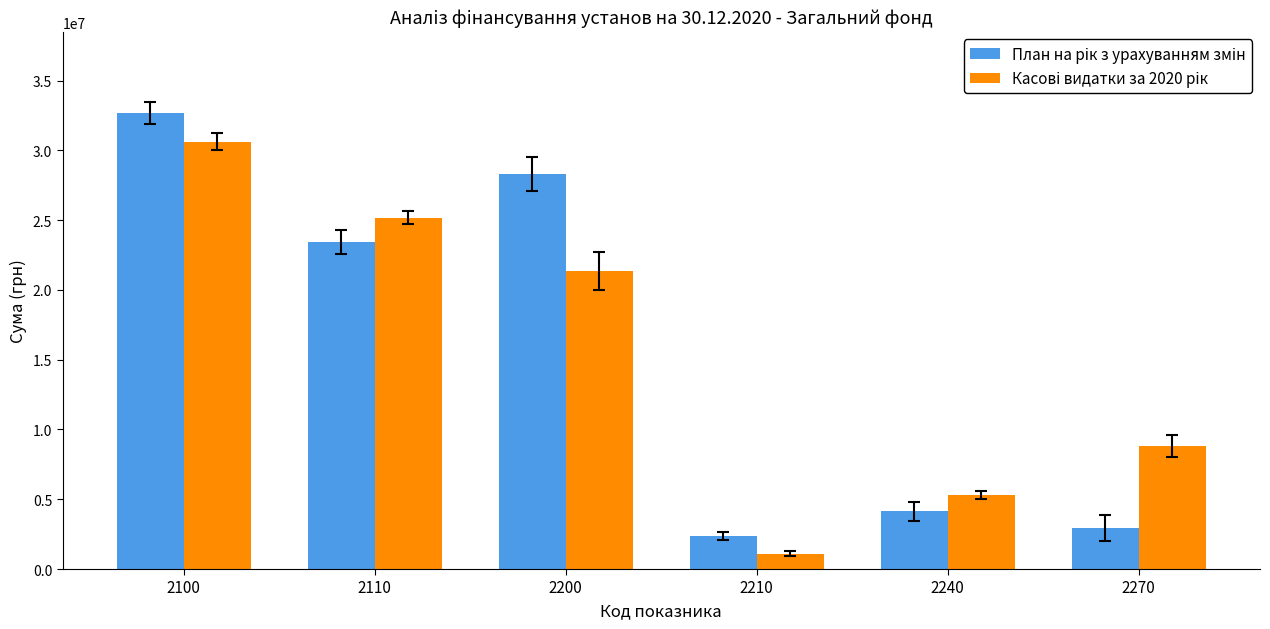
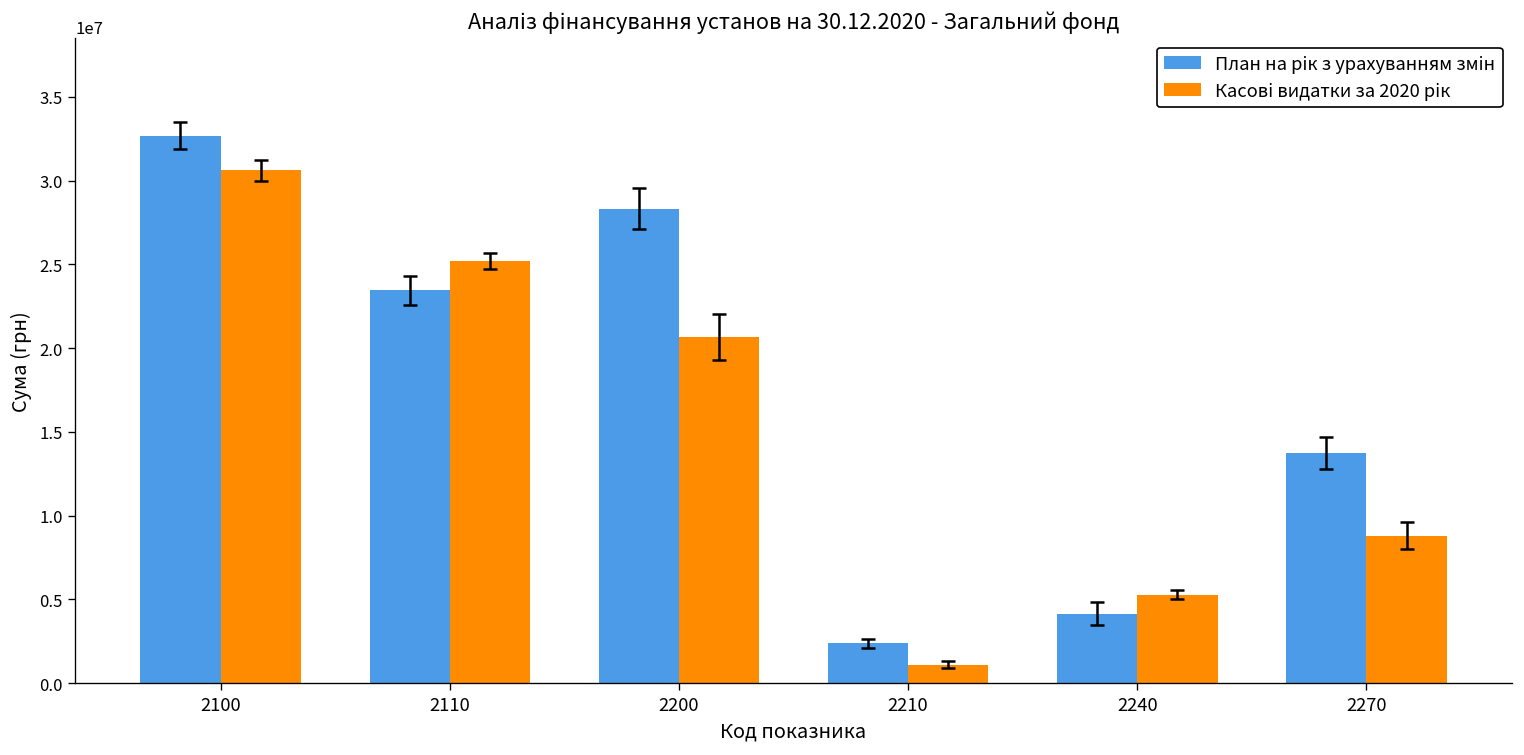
Касові видатки за 2020 рік, 2200: 21400000 -> 20700000
План на рік з урахуванням змін, 2270: 2900000 -> 13700000
